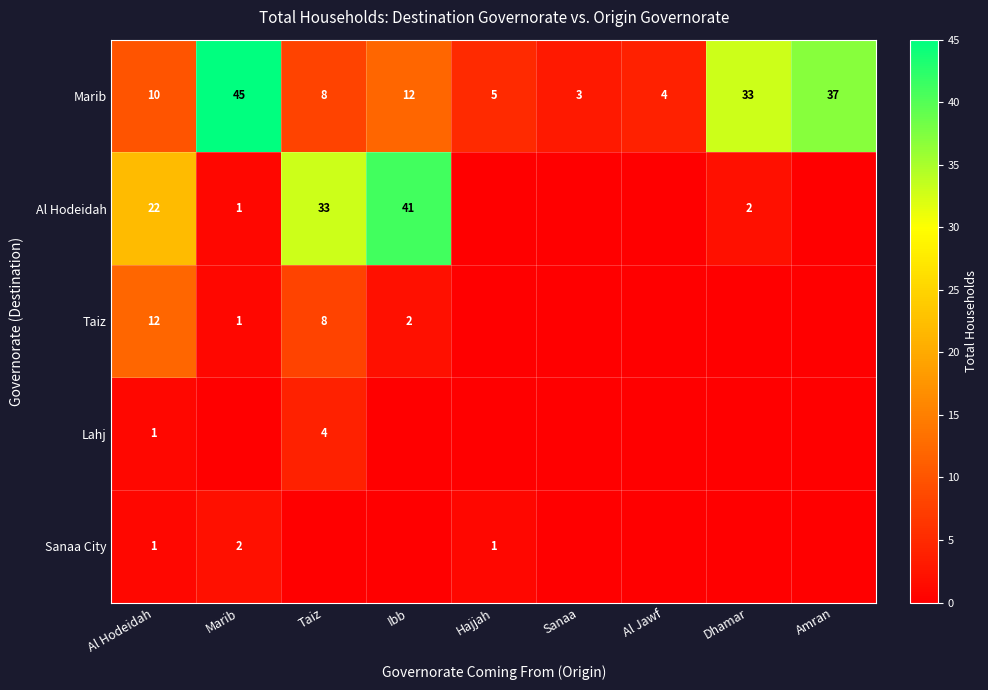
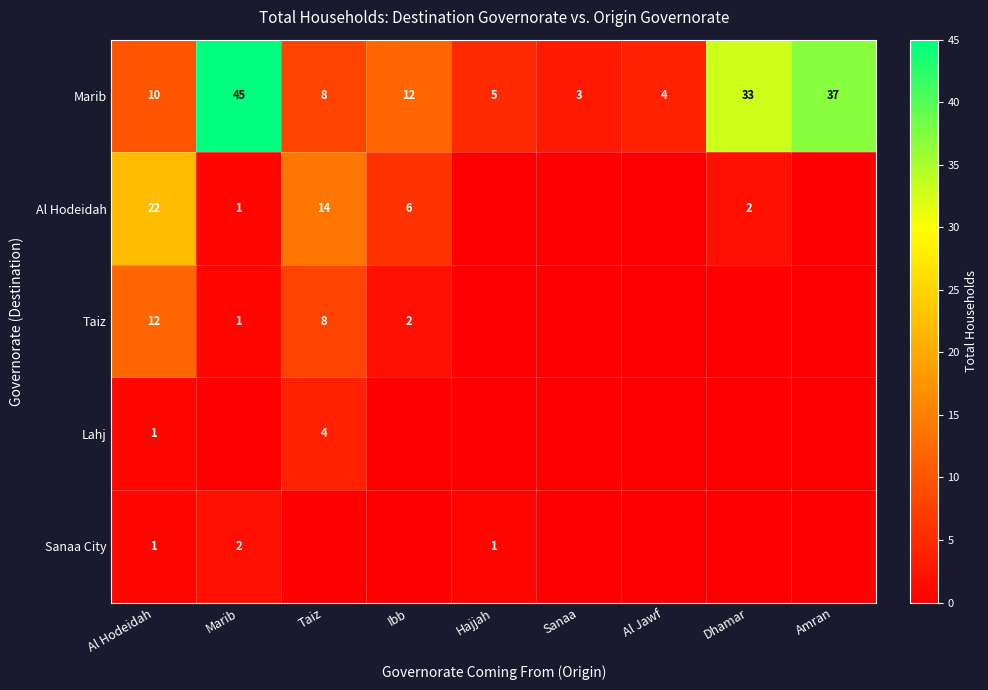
Al Hodeidah, Taiz: 33 -> 14
Al Hodeidah, Ibb: 41 -> 6
